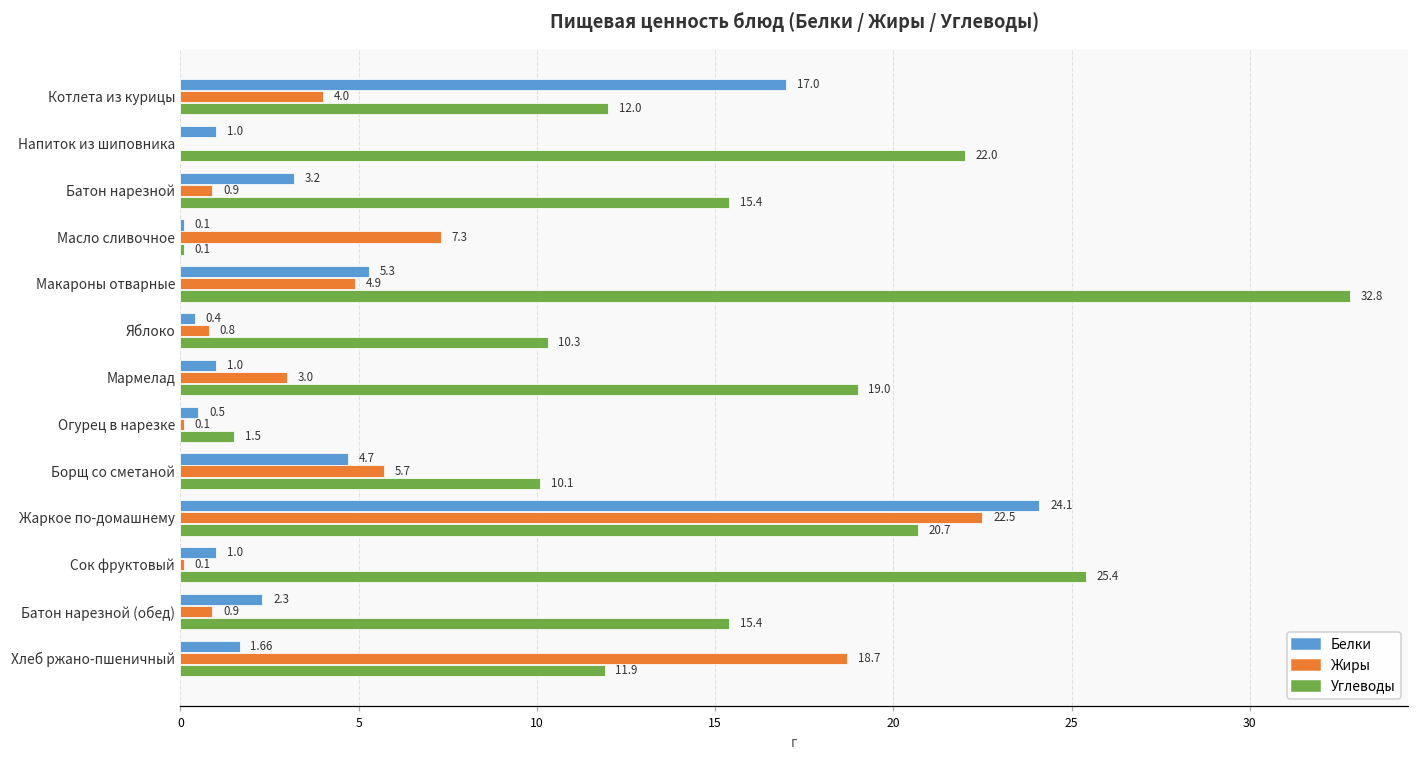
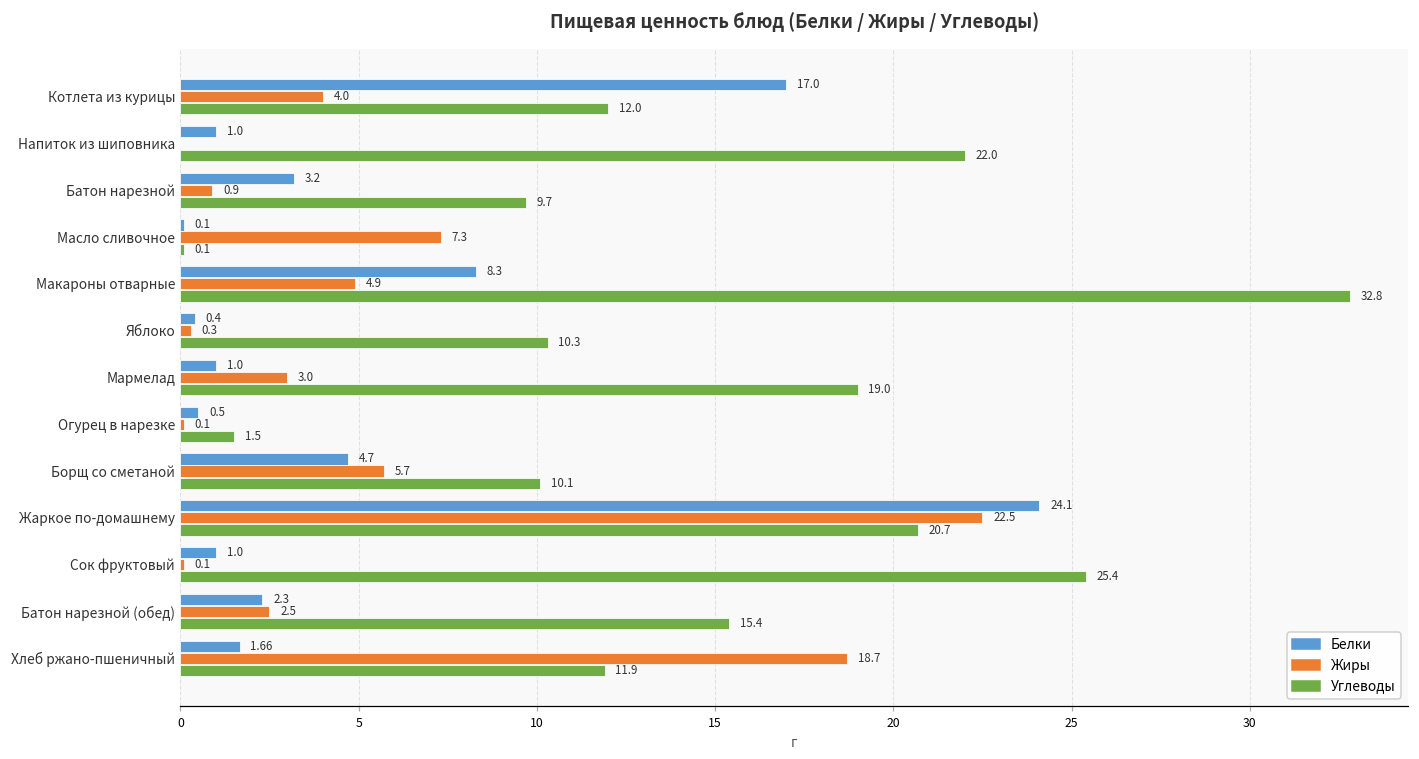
Углеводы, Батон нарезной: 15.4 -> 9.7
Белки, Макароны отварные: 5.3 -> 8.3
Жиры, Яблоко: 0.8 -> 0.3
Жиры, Батон нарезной (обед): 0.9 -> 2.5
